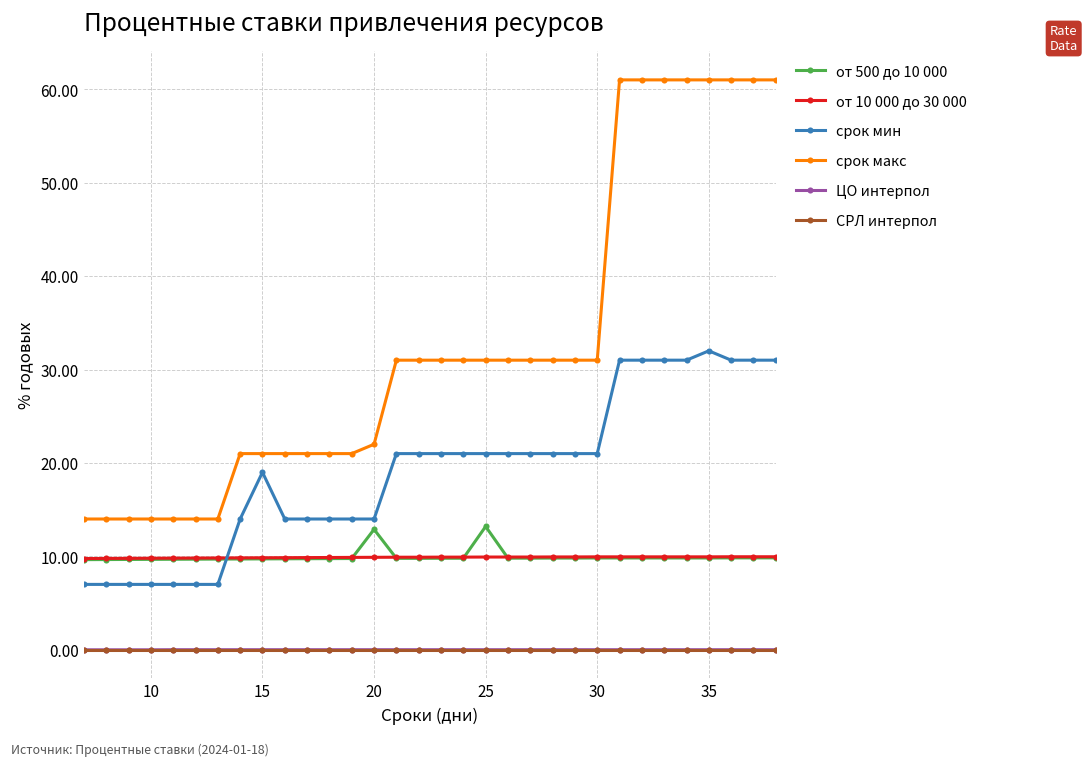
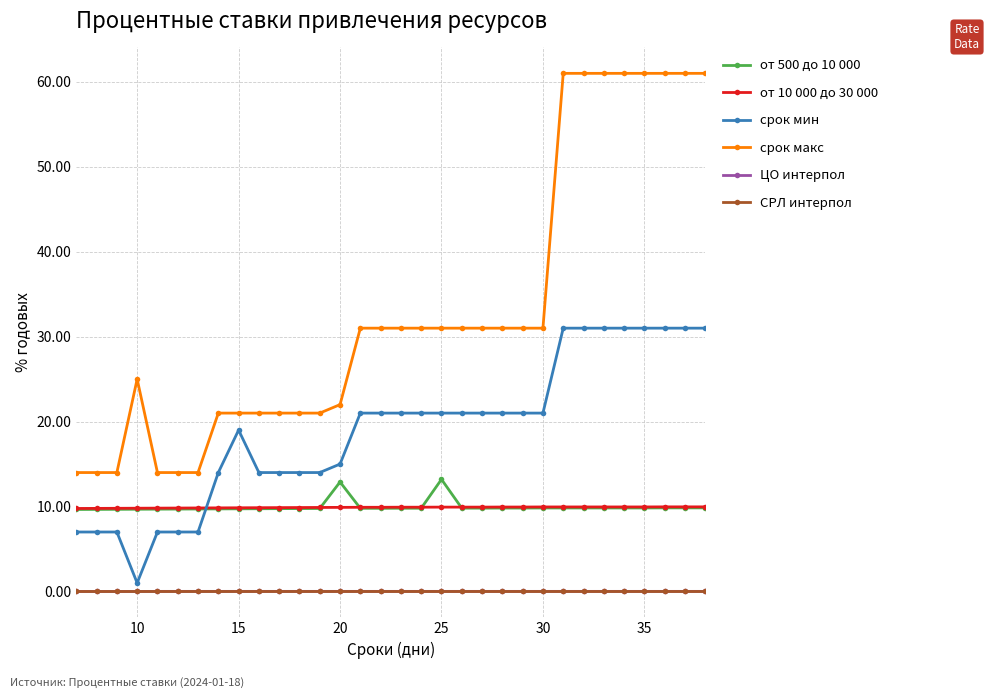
срок мин, 10: 7 -> 1
срок макс, 10: 14 -> 25
срок мин, 20: 14 -> 15
срок мин, 35: 32 -> 31
